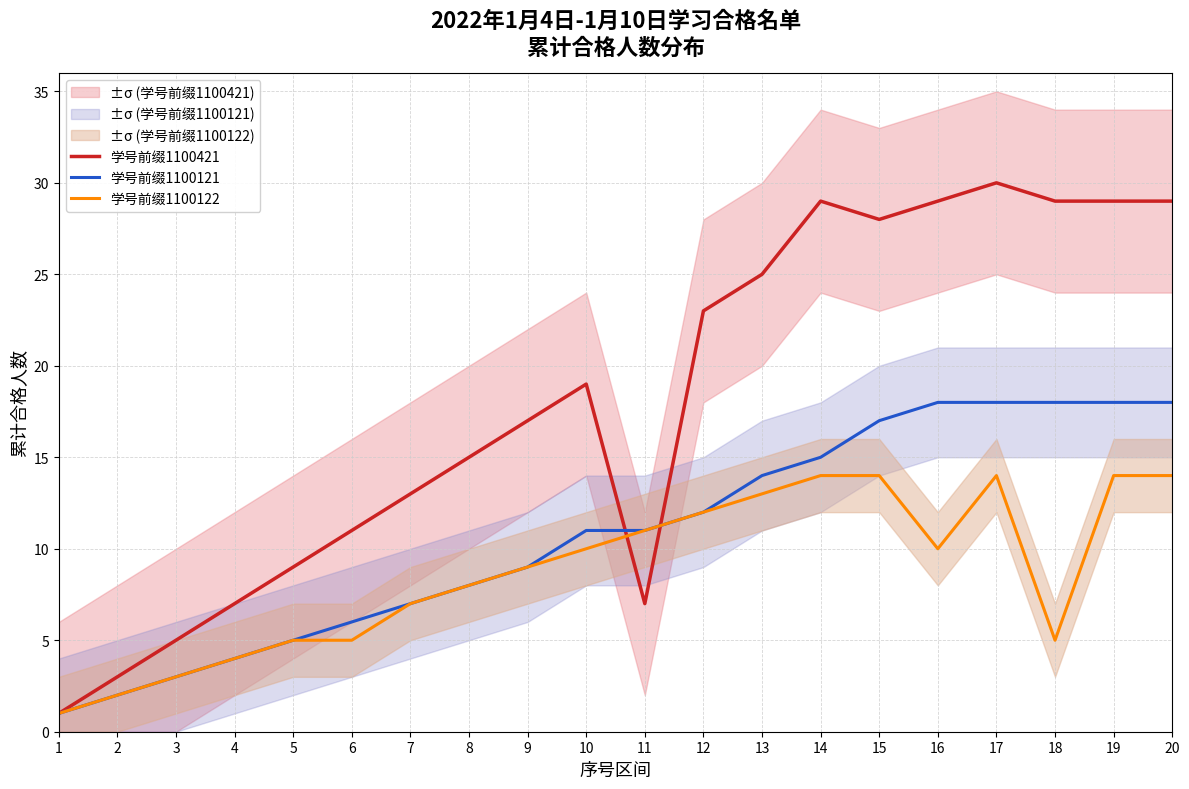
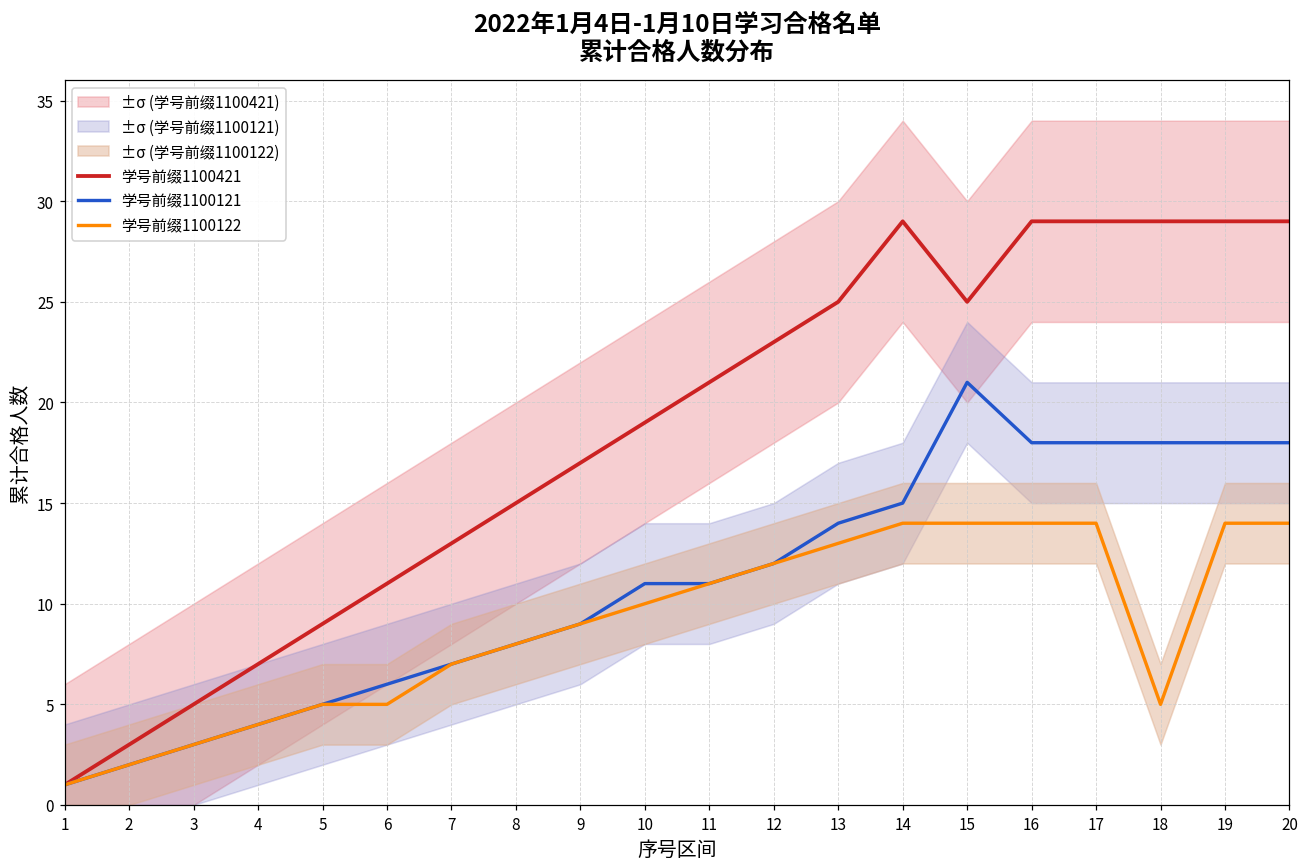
学号前缀1100421, 11: 7 -> 21
学号前缀1100421, 15: 28 -> 25
学号前缀1100121, 15: 17 -> 21
学号前缀1100122, 16: 10 -> 14
学号前缀1100421, 17: 30 -> 29
